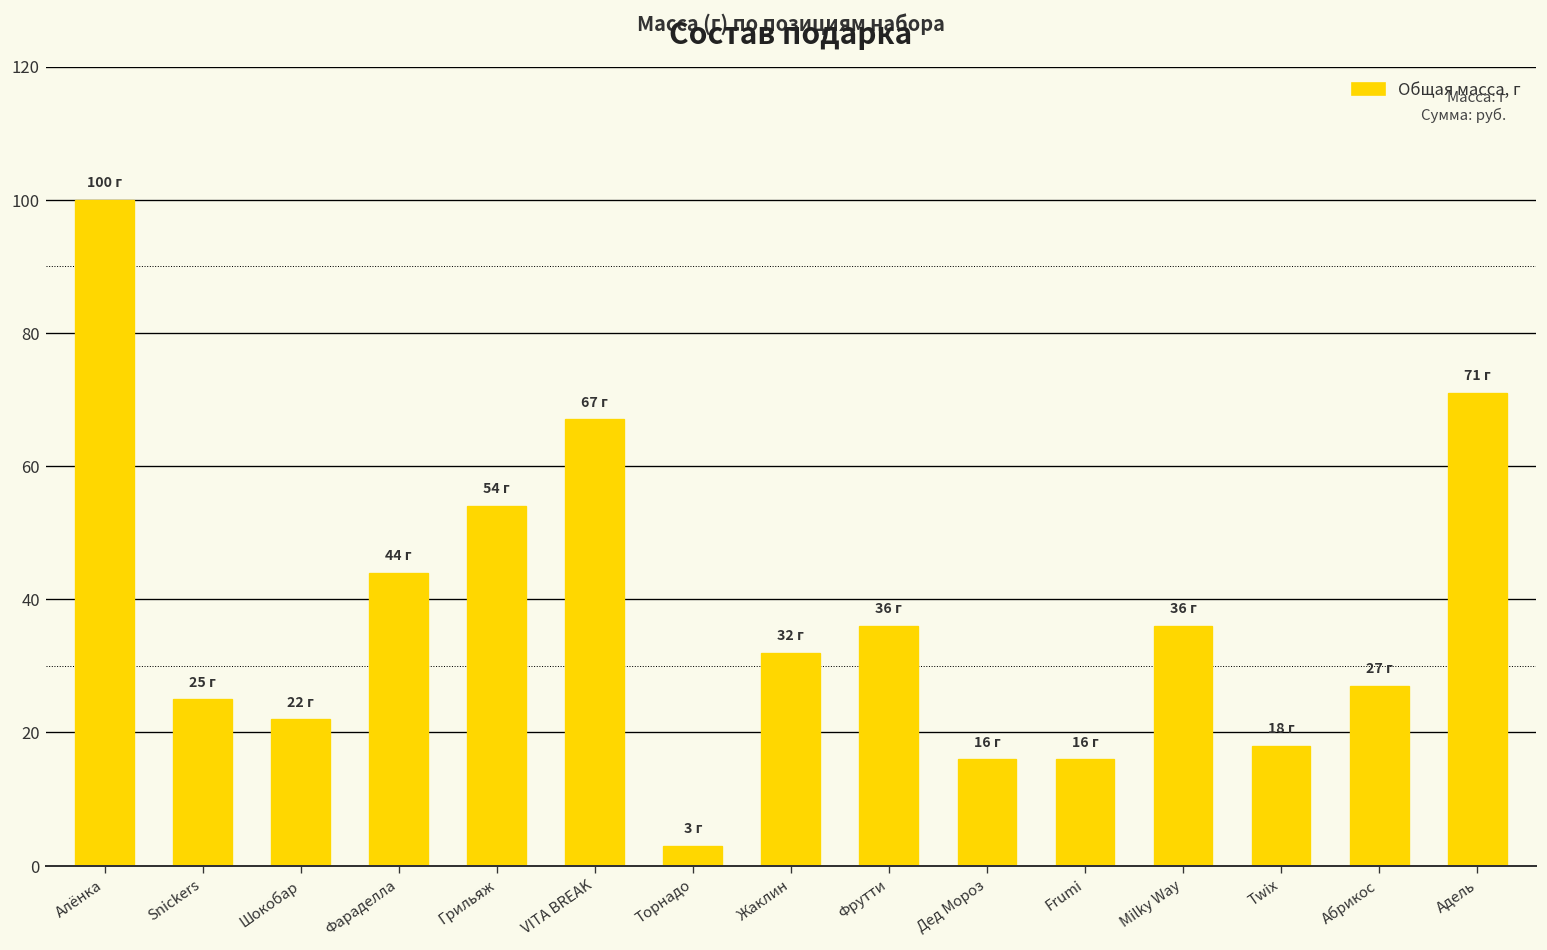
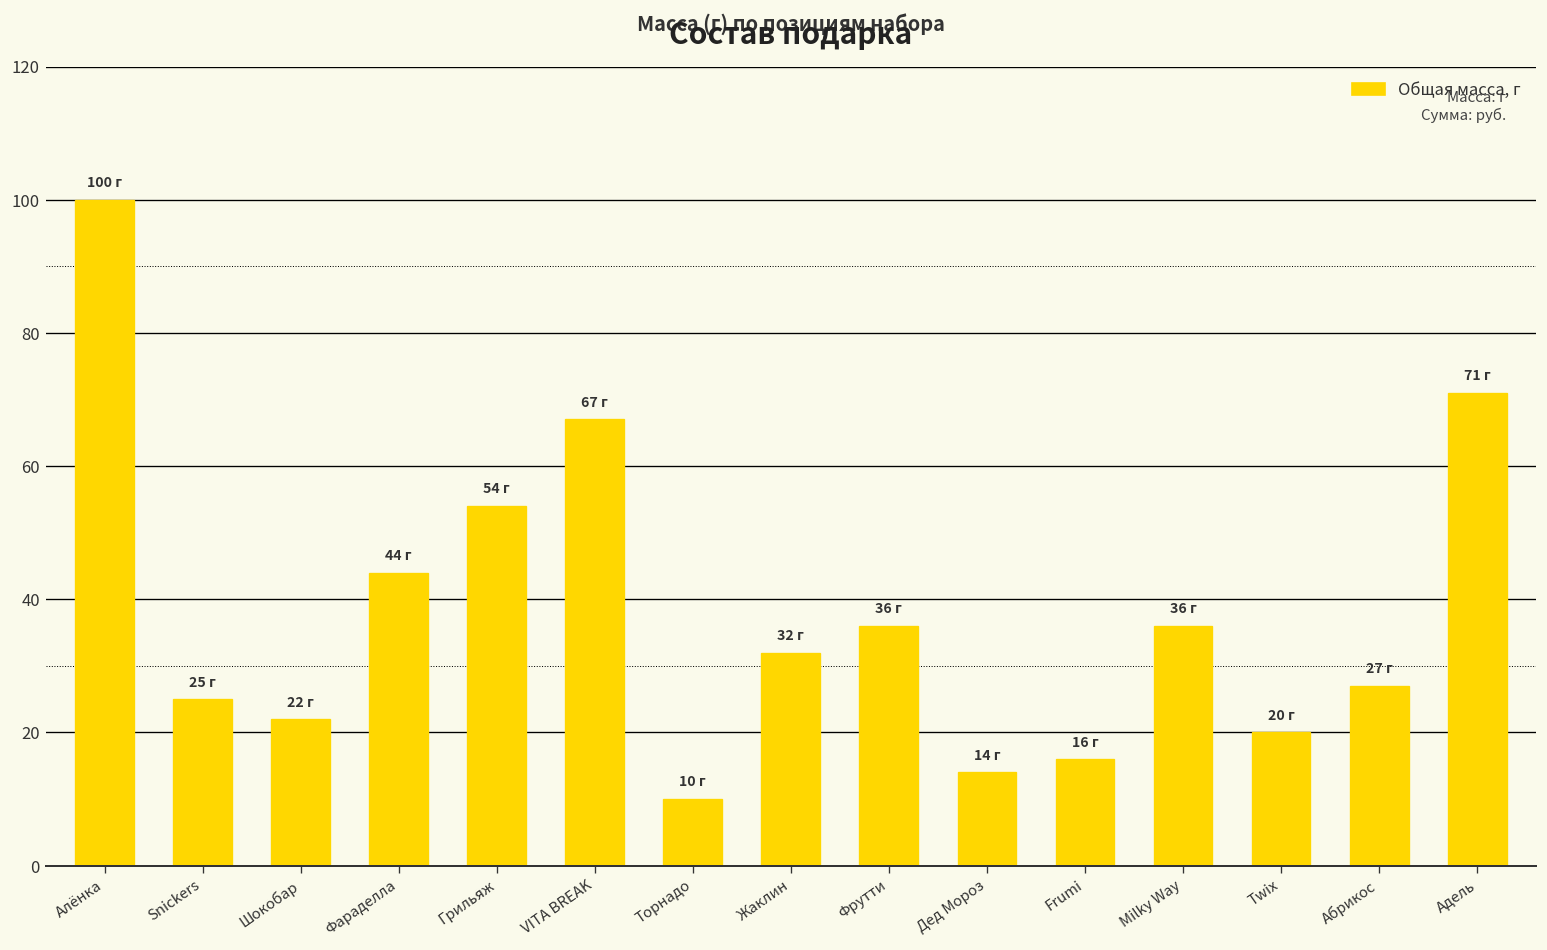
Торнадо: 3 -> 10
Дед Мороз: 16 -> 14
Twix: 18 -> 20
